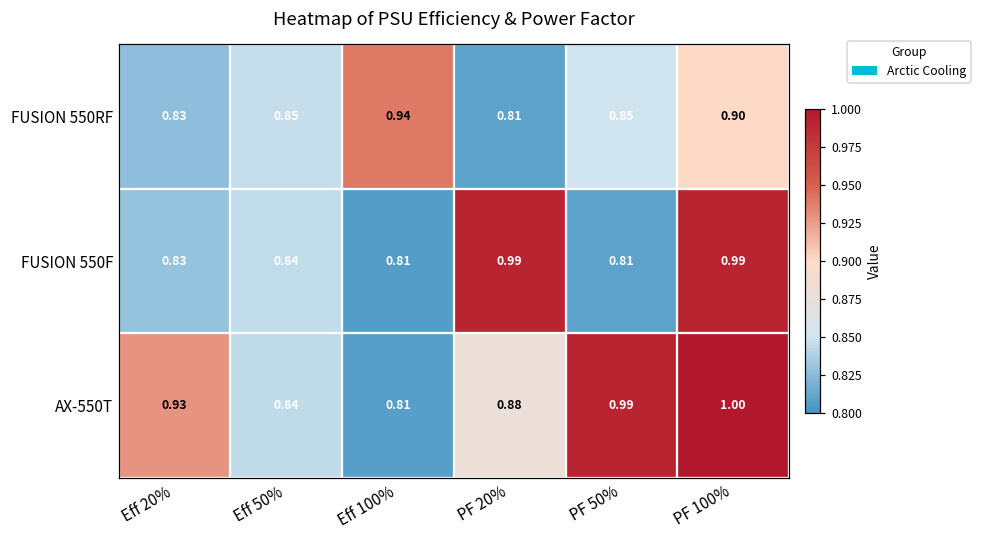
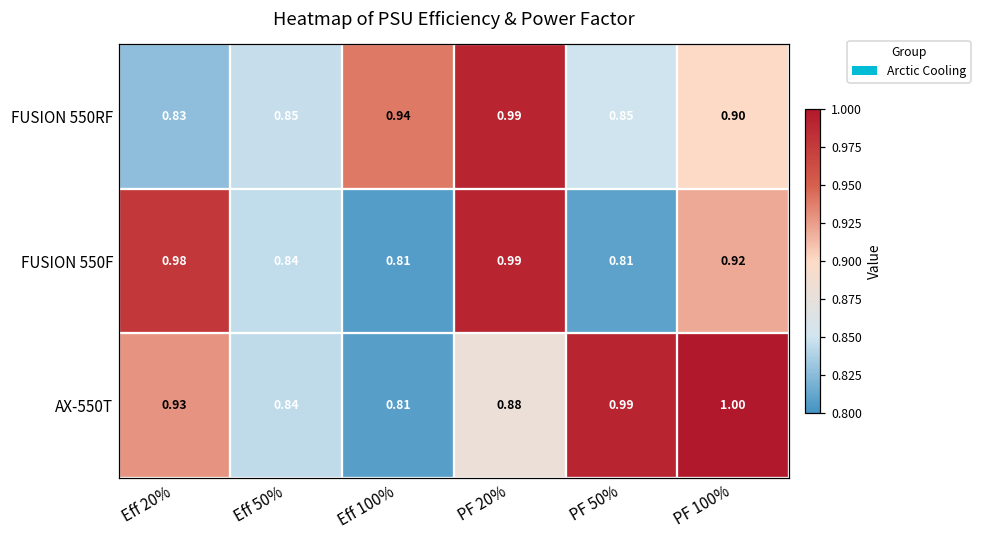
FUSION 550RF, PF 20%: 0.81 -> 0.99
FUSION 550F, Eff 20%: 0.83 -> 0.98
FUSION 550F, PF 100%: 0.99 -> 0.92
